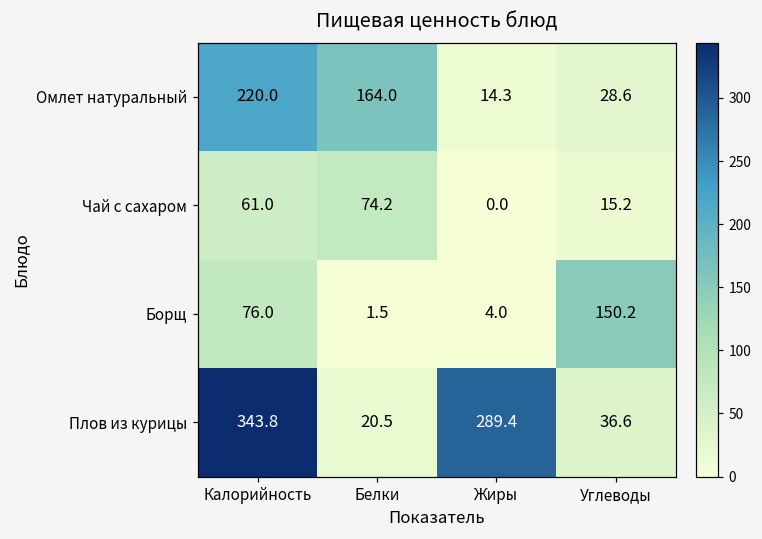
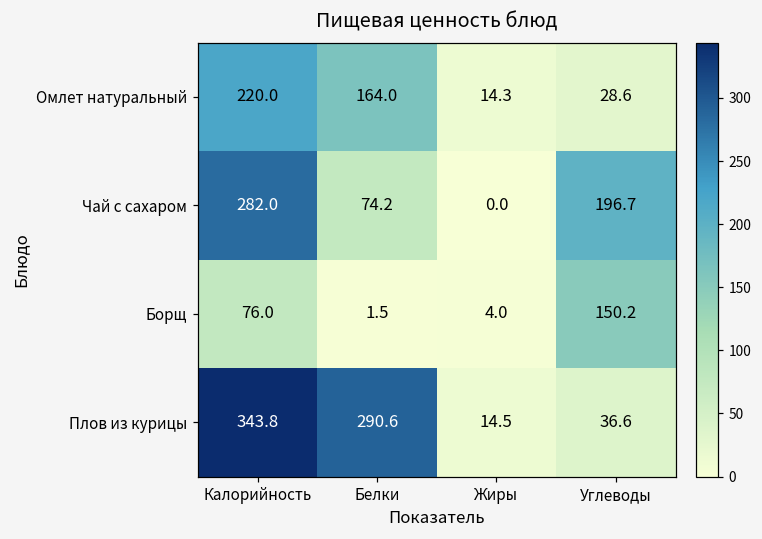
Чай с сахаром, Калорийность: 61.0 -> 282.0
Чай с сахаром, Углеводы: 15.2 -> 196.7
Плов из курицы, Белки: 20.5 -> 290.6
Плов из курицы, Жиры: 289.4 -> 14.5
